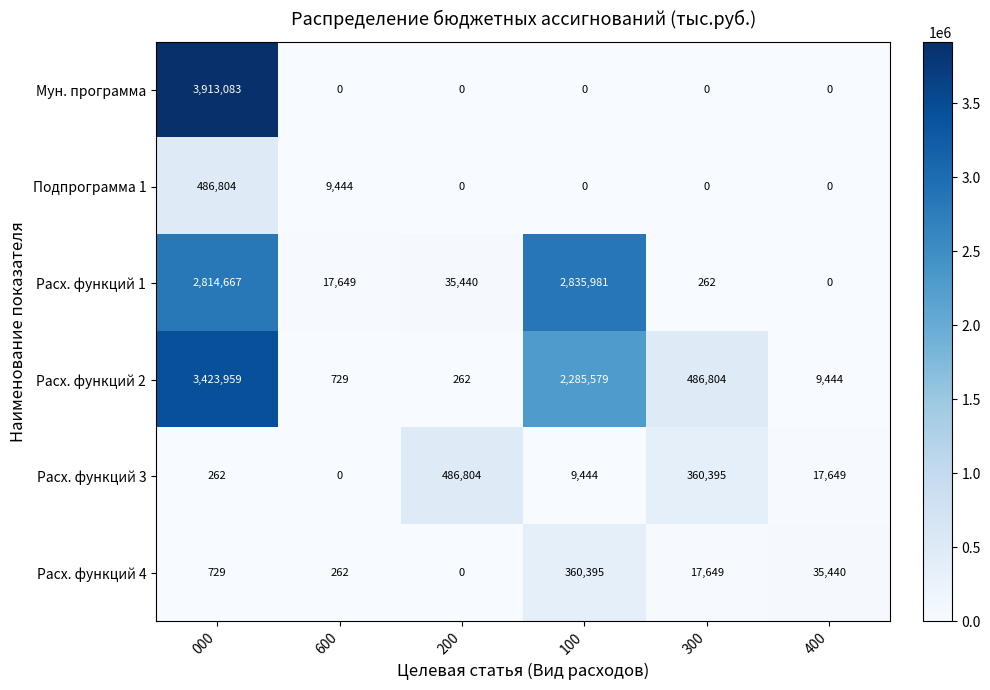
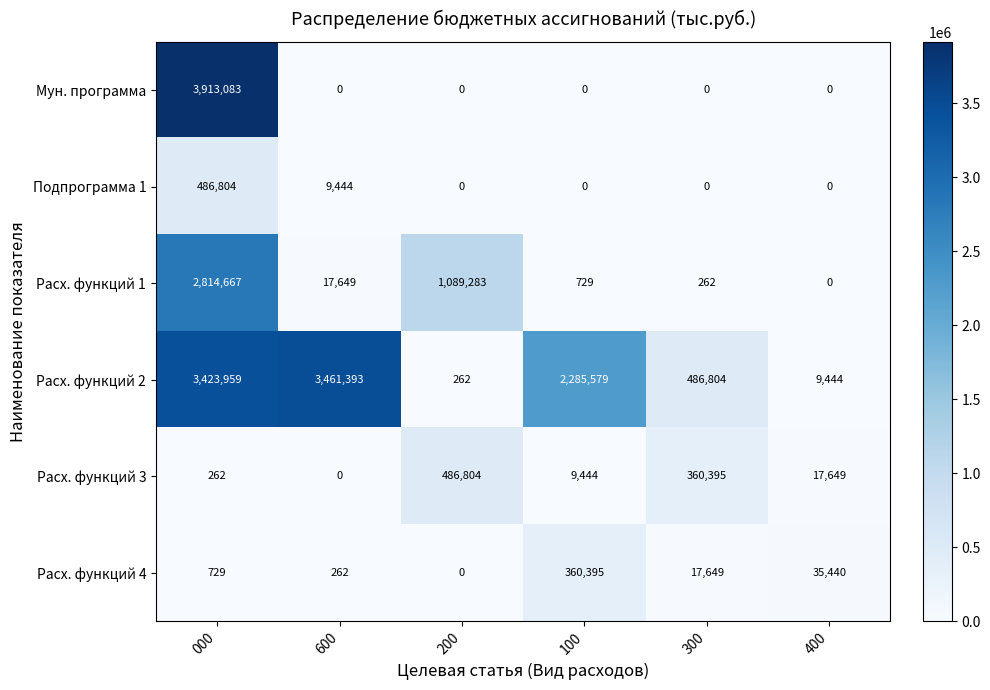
Расх. функций 1, 200: 35,440 -> 1,089,283
Расх. функций 1, 100: 2,835,981 -> 729
Расх. функций 2, 600: 729 -> 3,461,393
